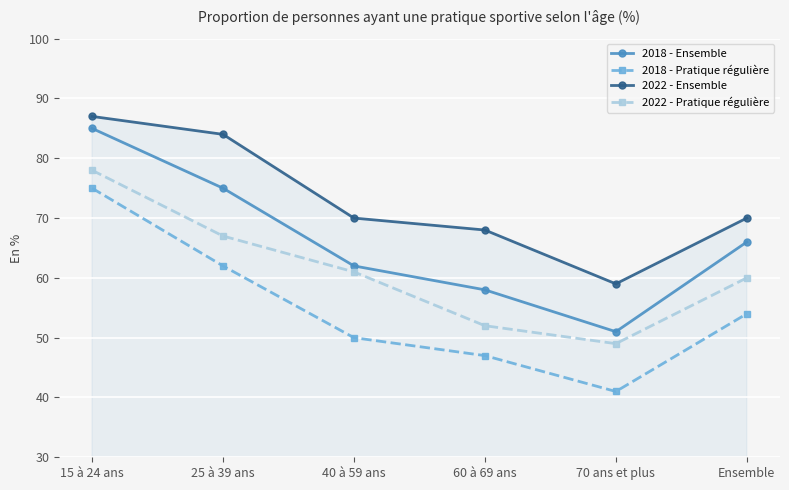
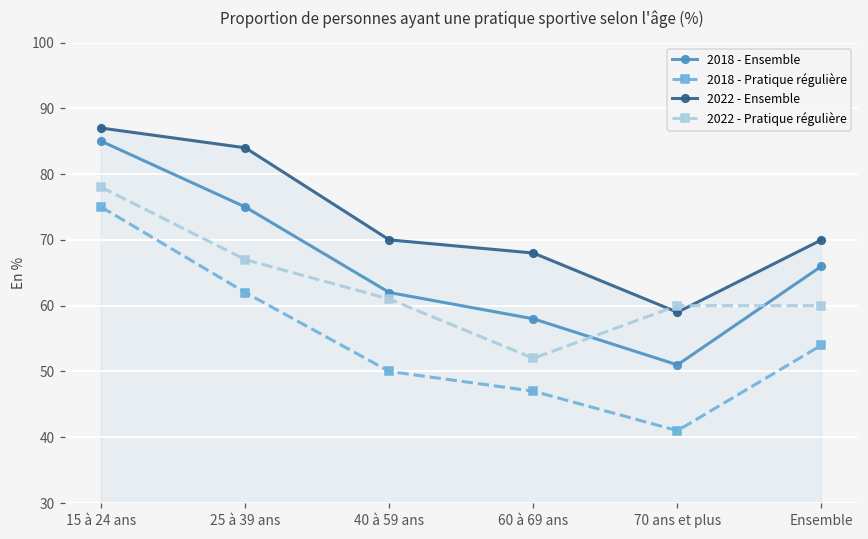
2022 - Pratique régulière, 70 ans et plus: 49 -> 60
